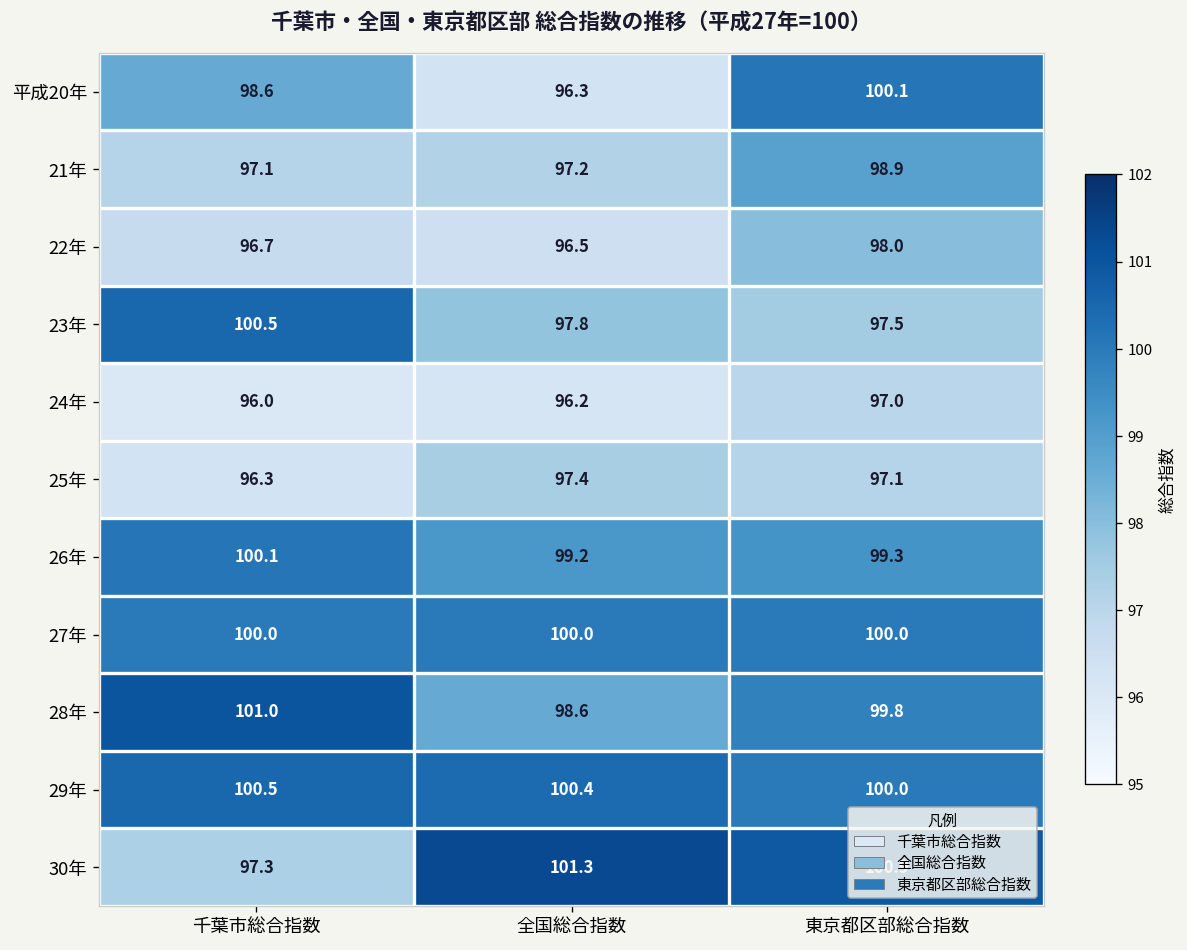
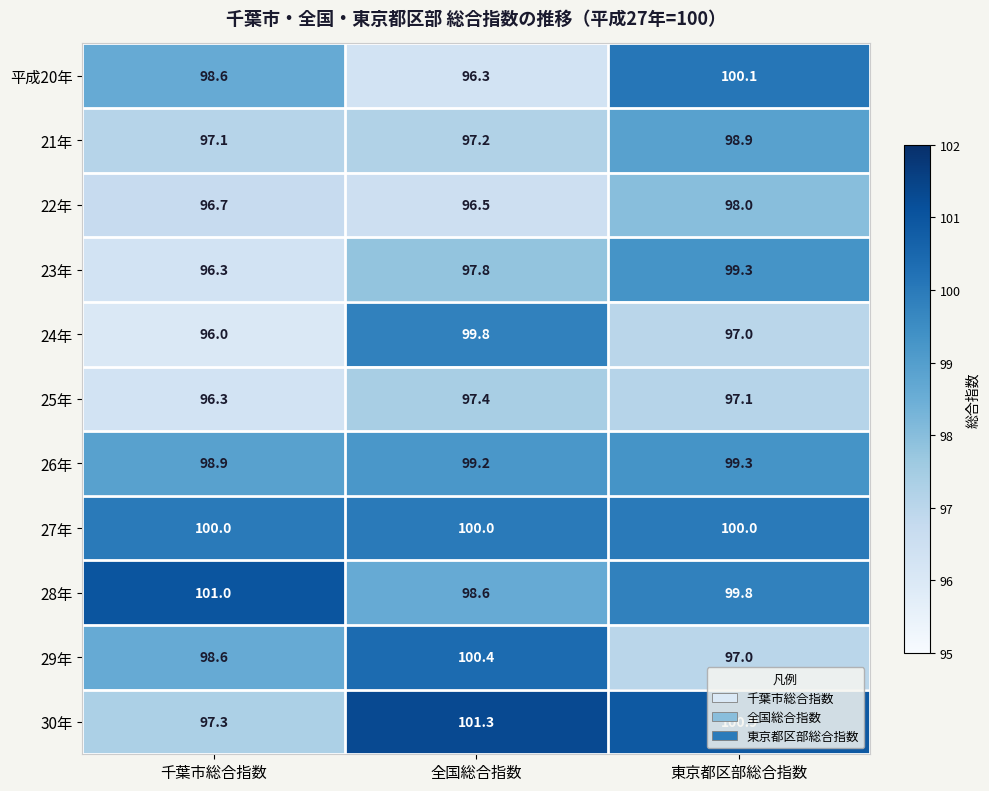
23年, 千葉市総合指数: 100.5 -> 96.3
23年, 東京都区部総合指数: 97.5 -> 99.3
24年, 全国総合指数: 96.2 -> 99.8
26年, 千葉市総合指数: 100.1 -> 98.9
29年, 千葉市総合指数: 100.5 -> 98.6
29年, 東京都区部総合指数: 100.0 -> 97.0
